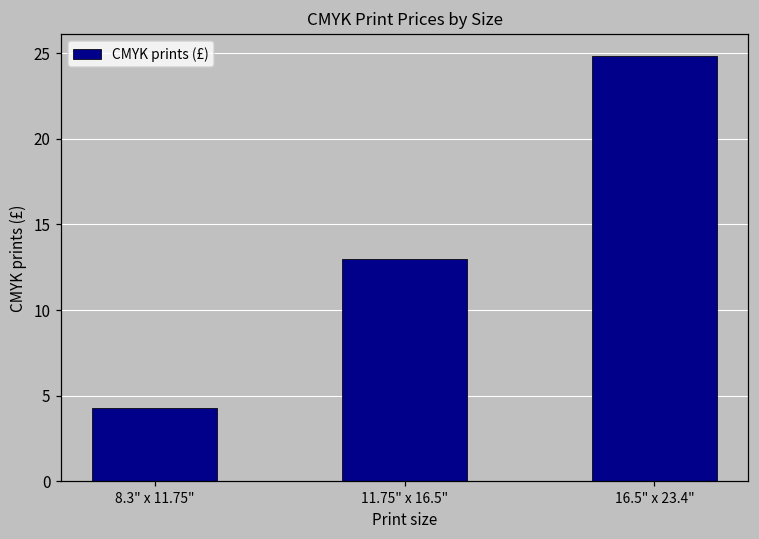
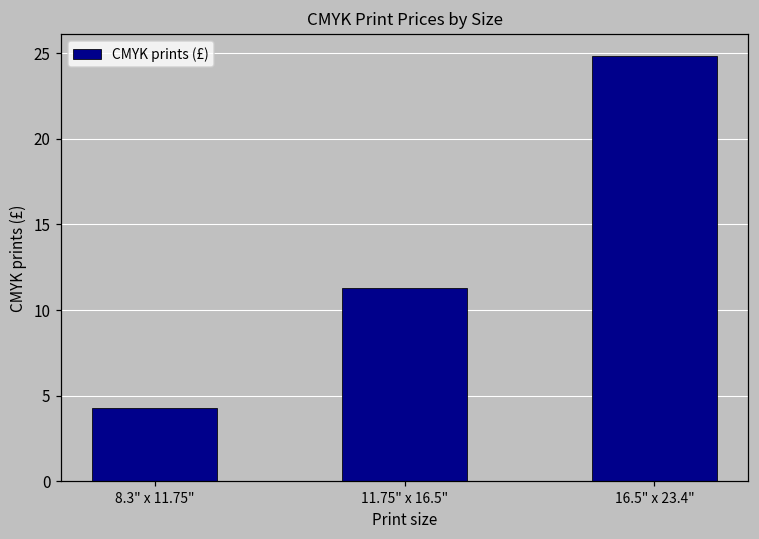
11.75" x 16.5": 13.0 -> 11.3
